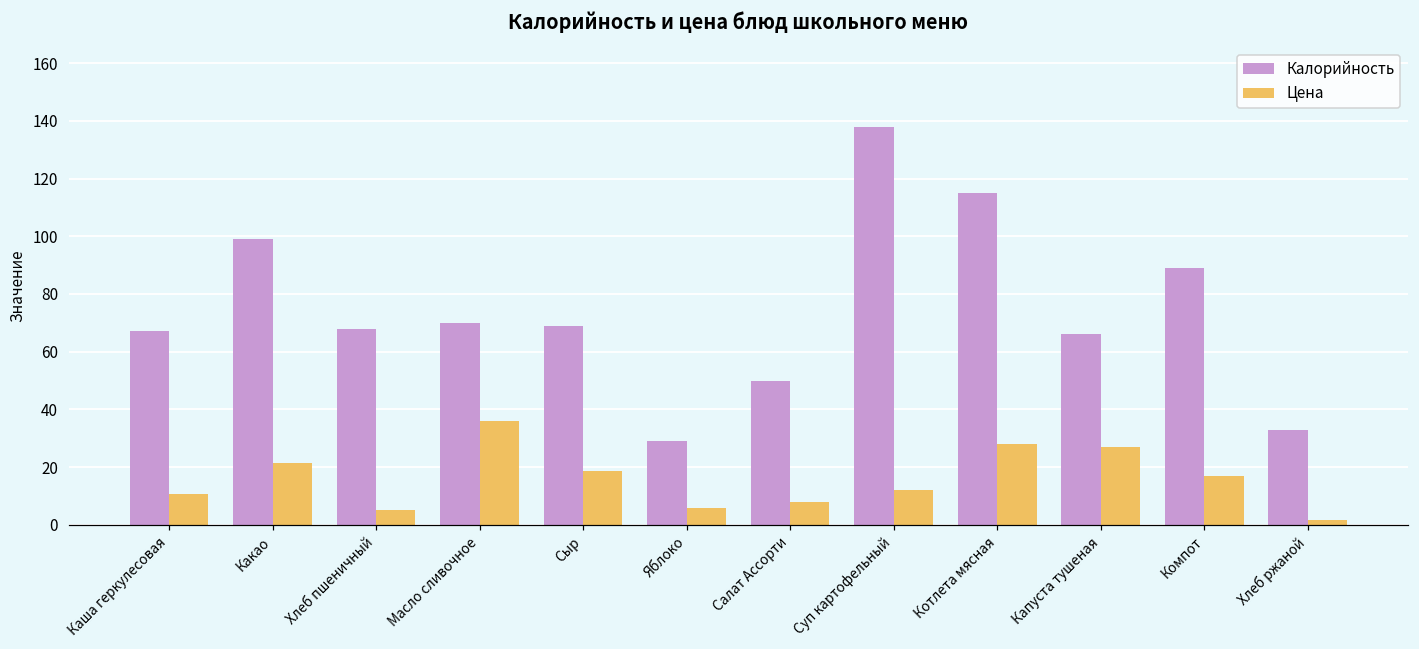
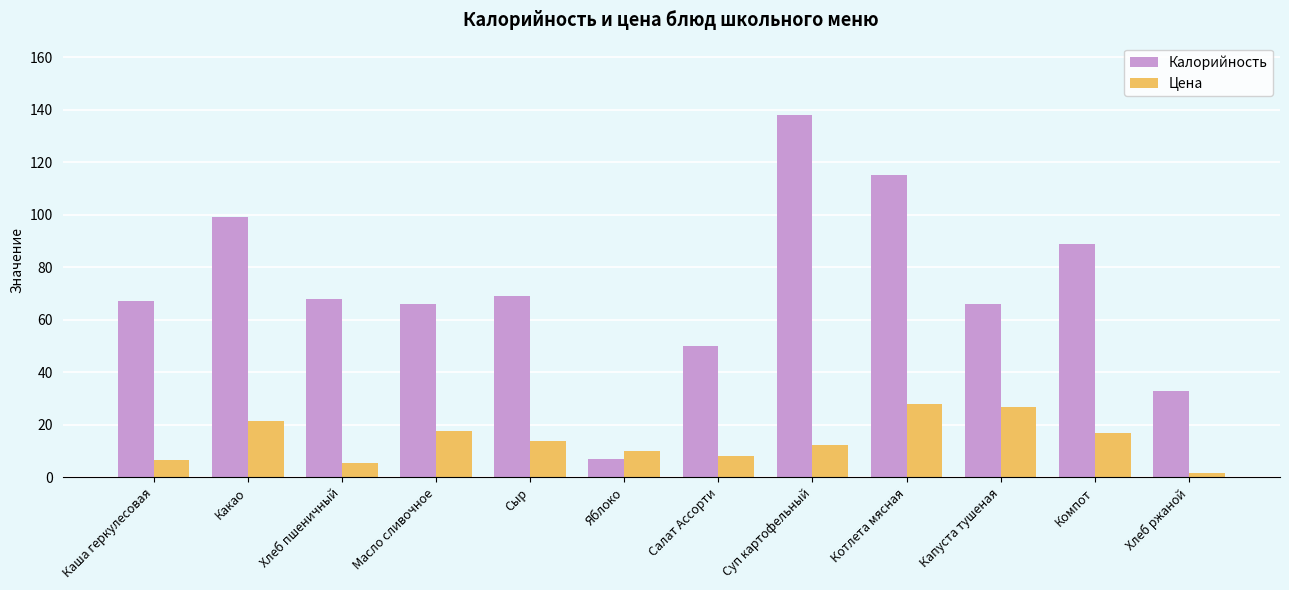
Цена, Каша геркулесовая: 11 -> 6
Калорийность, Масло сливочное: 70 -> 66
Цена, Масло сливочное: 36 -> 17
Цена, Сыр: 19 -> 14
Калорийность, Яблоко: 29 -> 7
Цена, Яблоко: 6 -> 10
